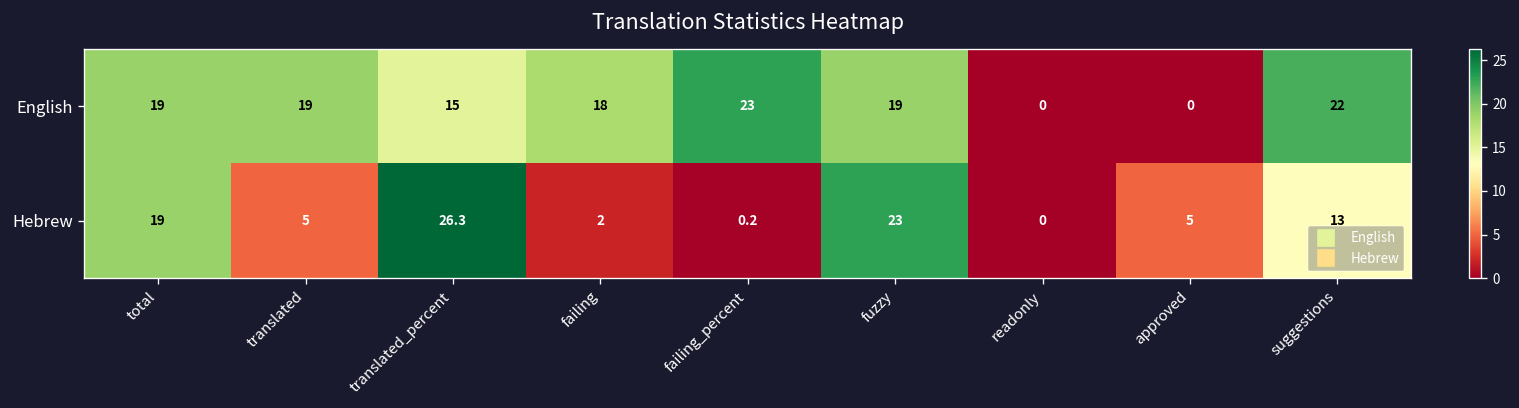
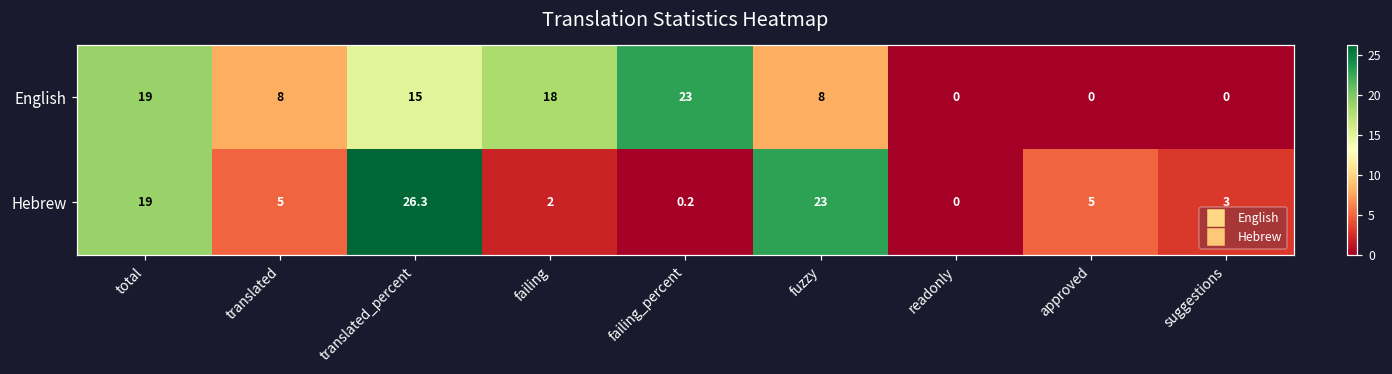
English, translated: 19 -> 8
English, fuzzy: 19 -> 8
English, suggestions: 22 -> 0
Hebrew, suggestions: 13 -> 3
